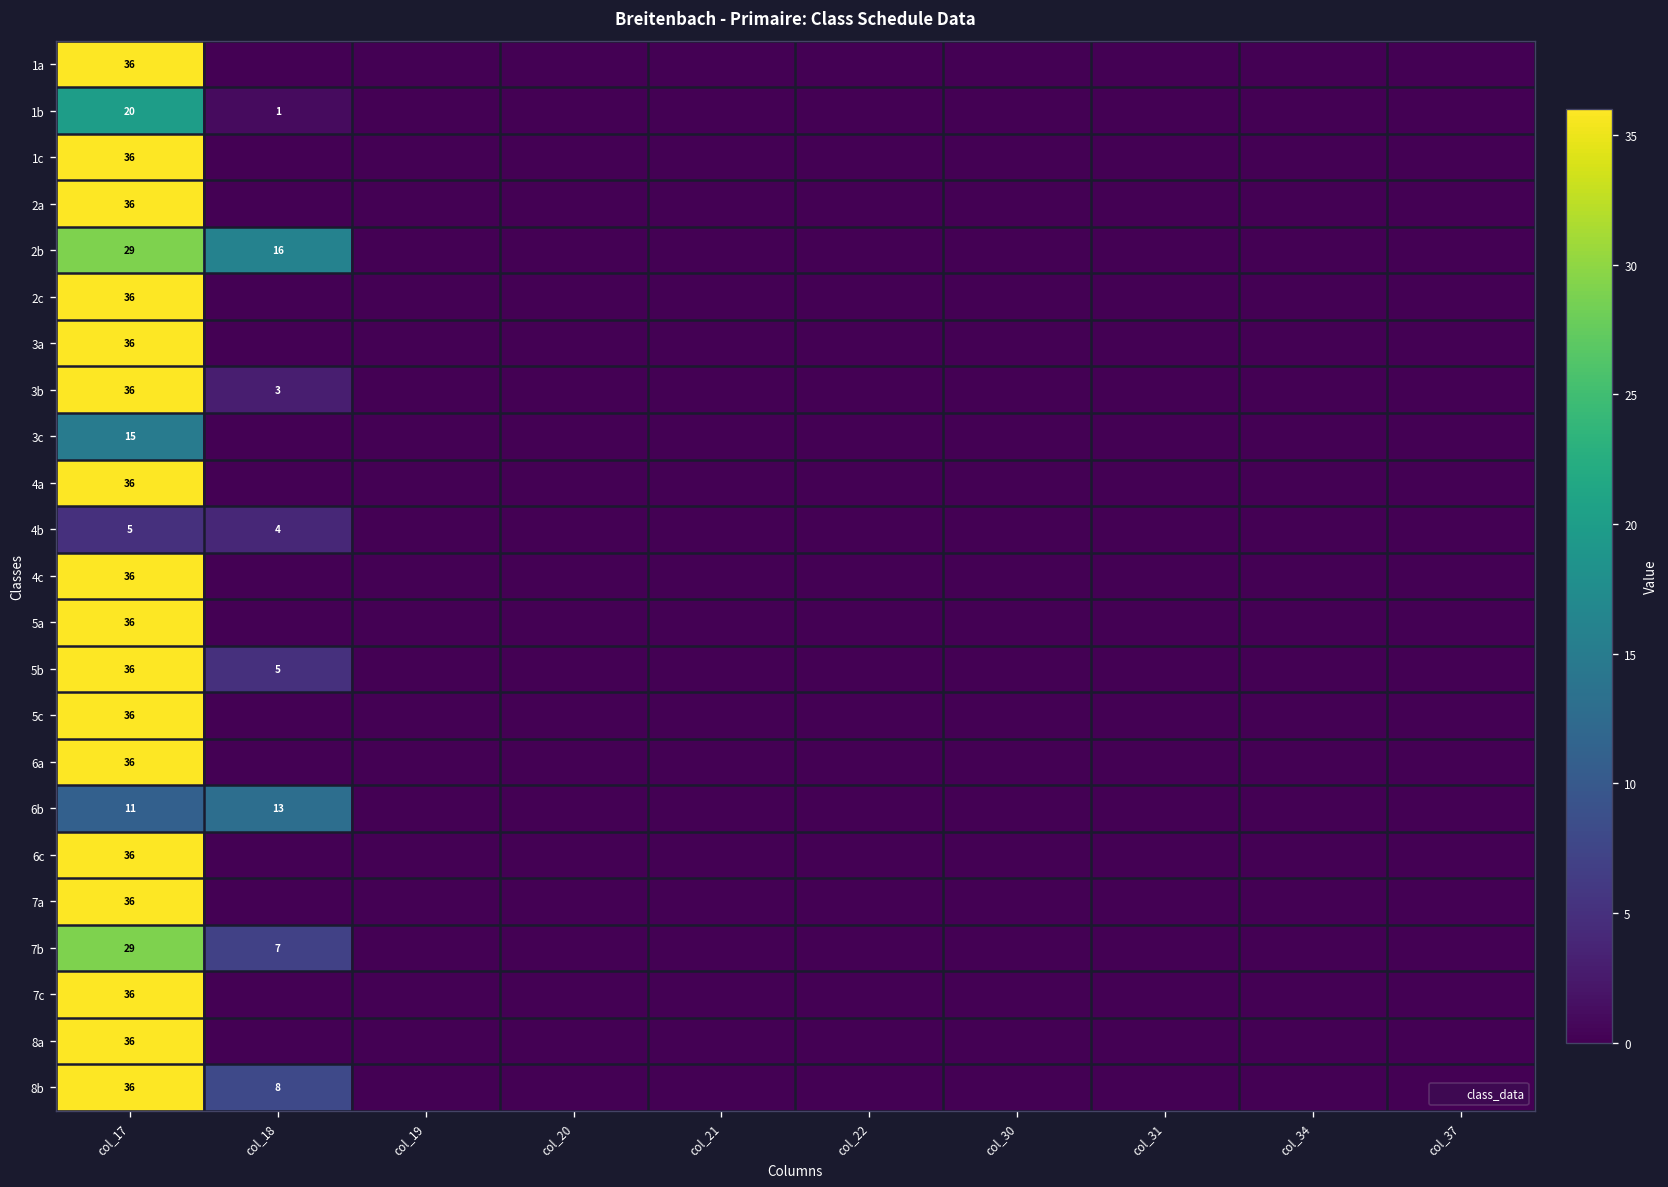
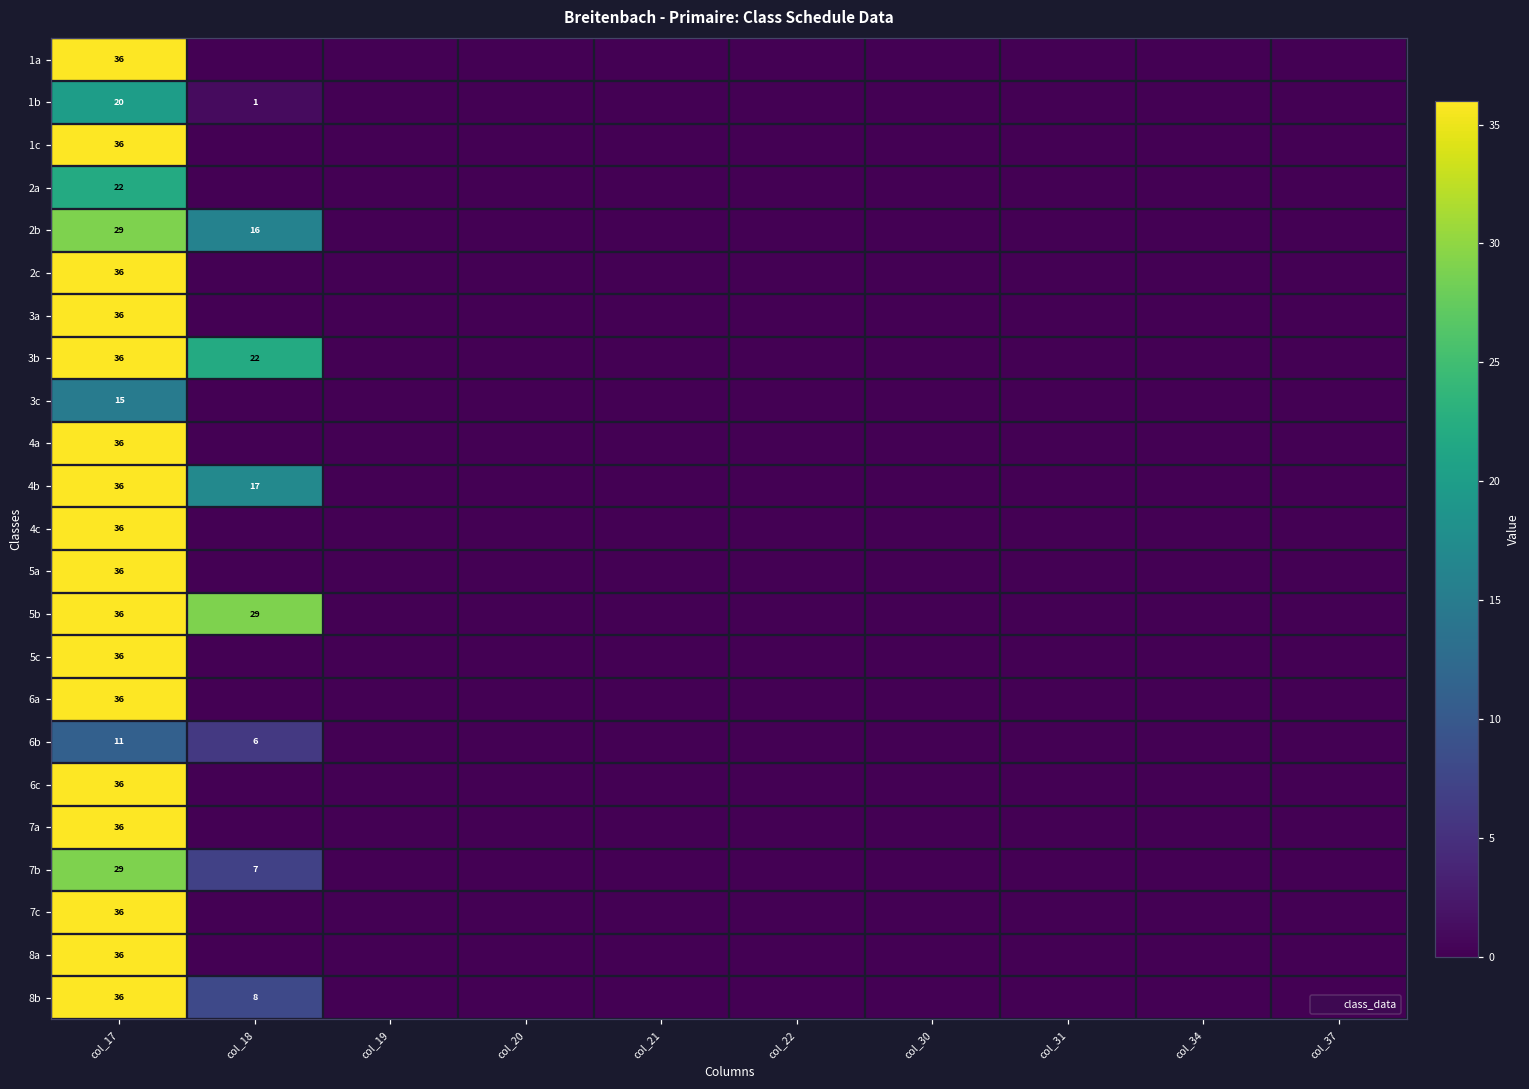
2a, col_17: 36 -> 22
3b, col_18: 3 -> 22
4b, col_17: 5 -> 36
4b, col_18: 4 -> 17
5b, col_18: 5 -> 29
6b, col_18: 13 -> 6
